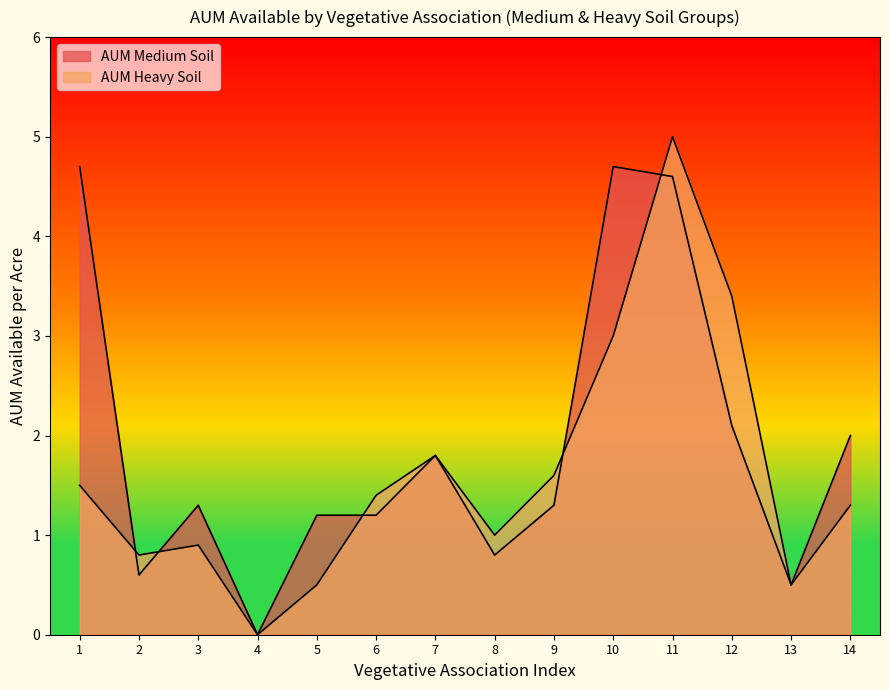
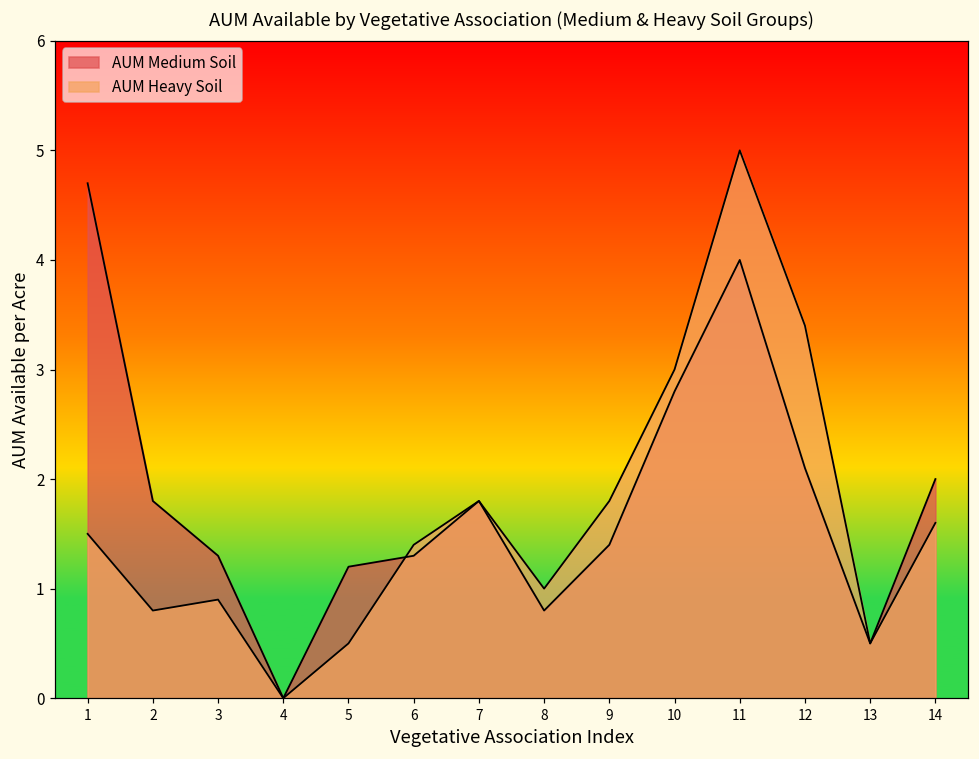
AUM Medium Soil, 2: 0.6 -> 1.8
AUM Medium Soil, 6: 1.2 -> 1.3
AUM Medium Soil, 9: 1.3 -> 1.4
AUM Heavy Soil, 9: 1.6 -> 1.8
AUM Medium Soil, 10: 4.7 -> 2.8
AUM Medium Soil, 11: 4.6 -> 4.0
AUM Heavy Soil, 14: 1.3 -> 1.6
